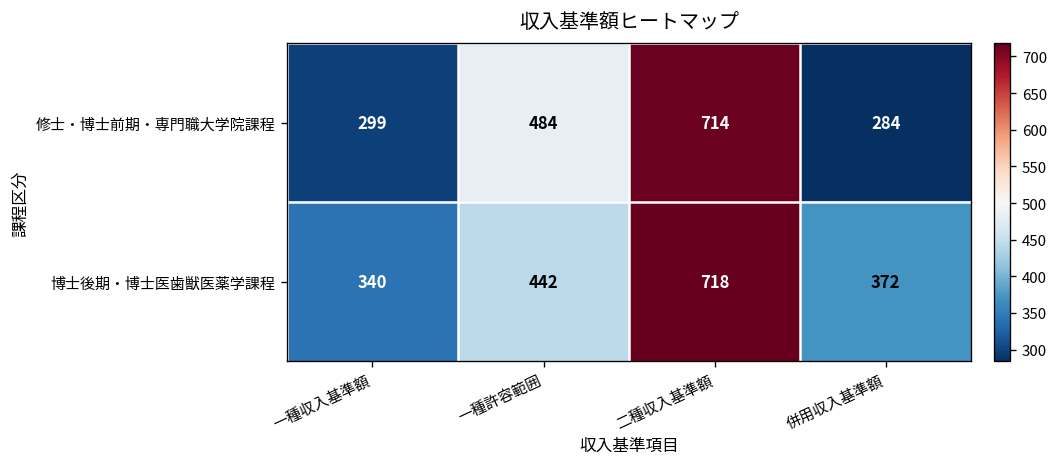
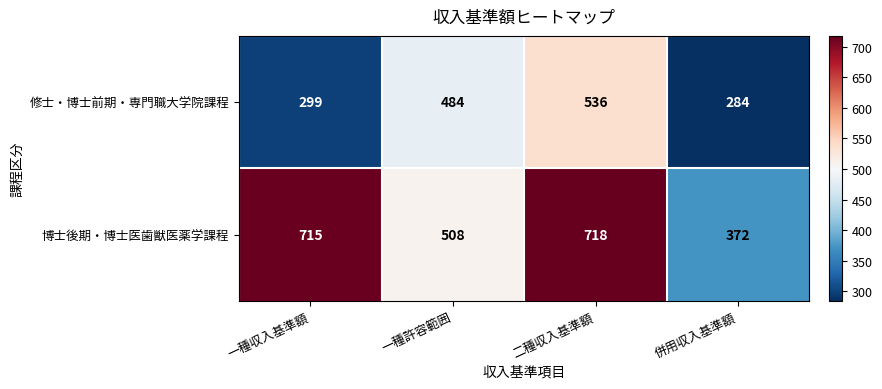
修士・博士前期・専門職大学院課程, 二種収入基準額: 714 -> 536
博士後期・博士医歯獣医薬学課程, 一種収入基準額: 340 -> 715
博士後期・博士医歯獣医薬学課程, 一種許容範囲: 442 -> 508
